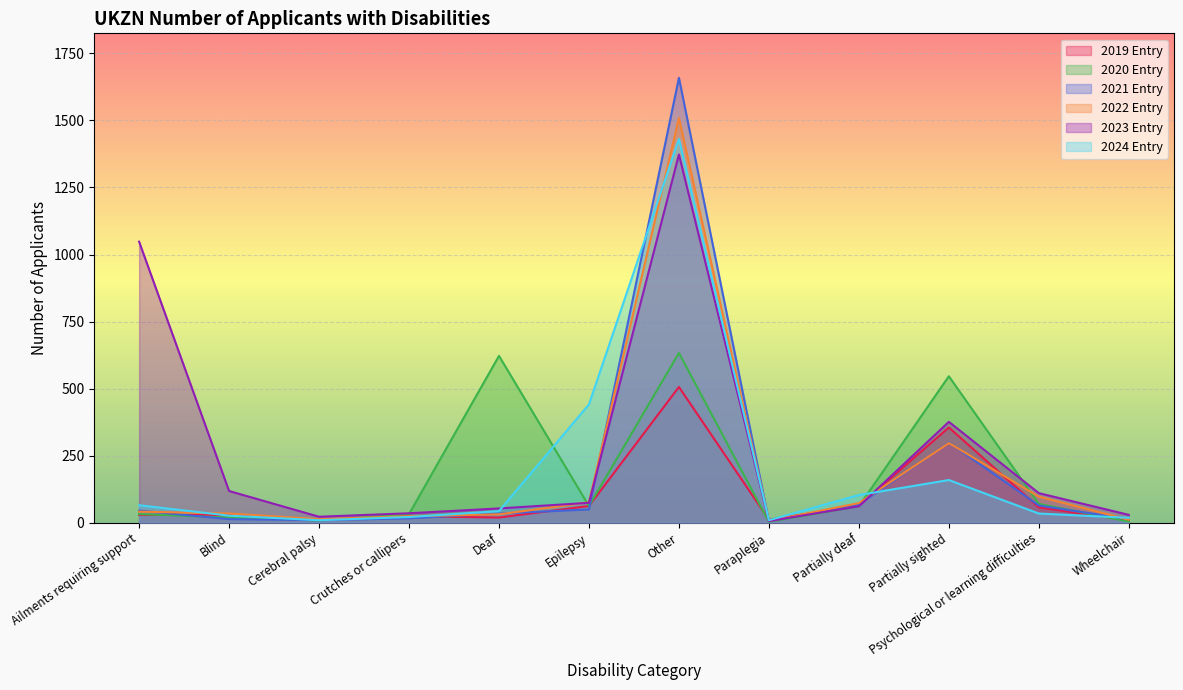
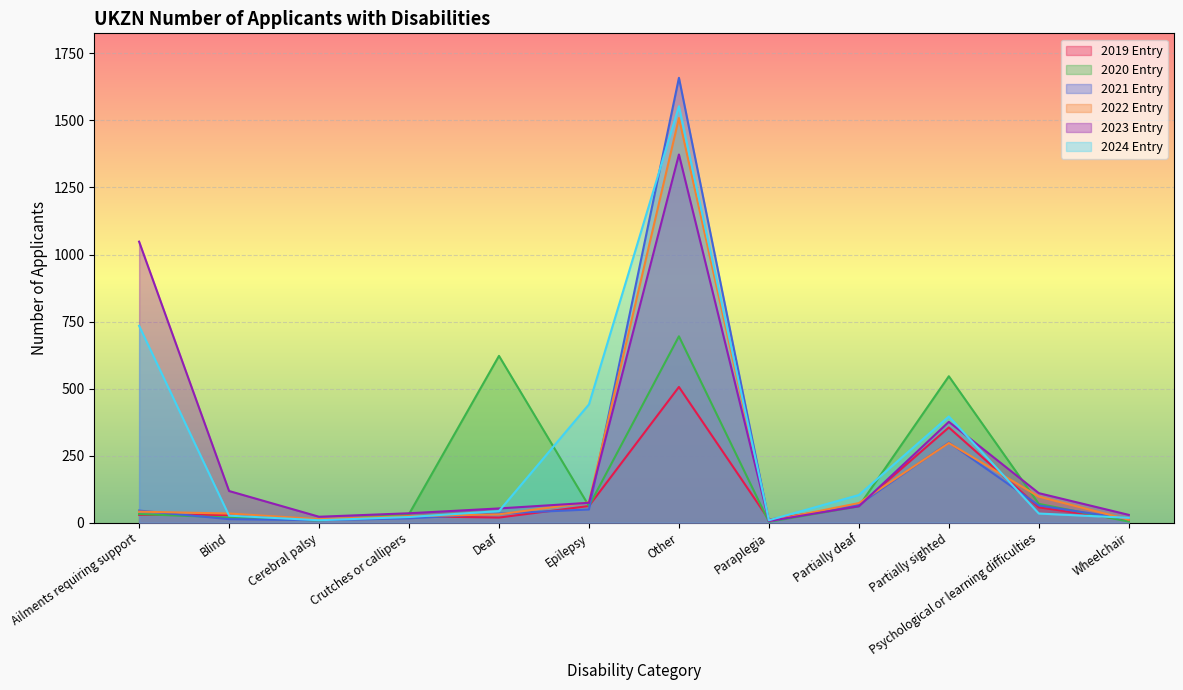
2024 Entry, Ailments requiring support: 70 -> 730
2020 Entry, Other: 630 -> 700
2024 Entry, Other: 1430 -> 1550
2024 Entry, Partially sighted: 160 -> 400
